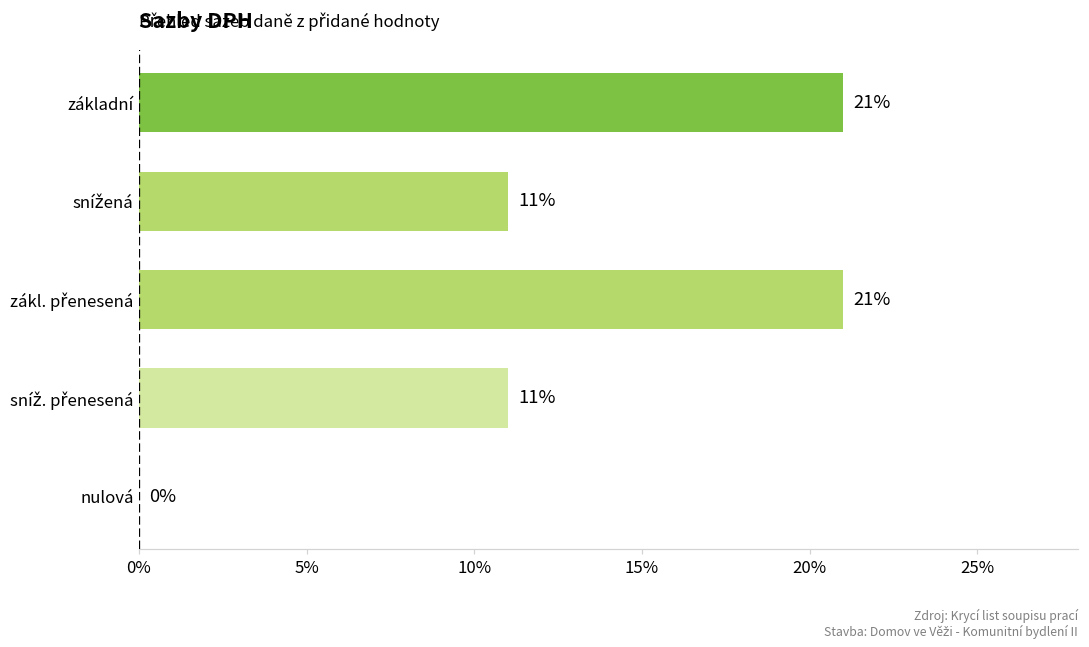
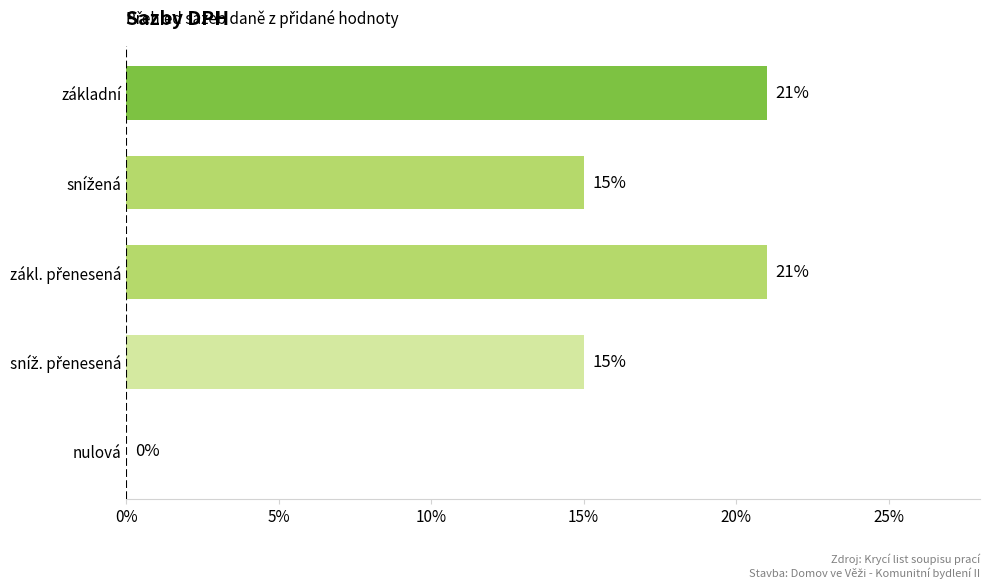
snížená: 11% -> 15%
sníž. přenesená: 11% -> 15%
